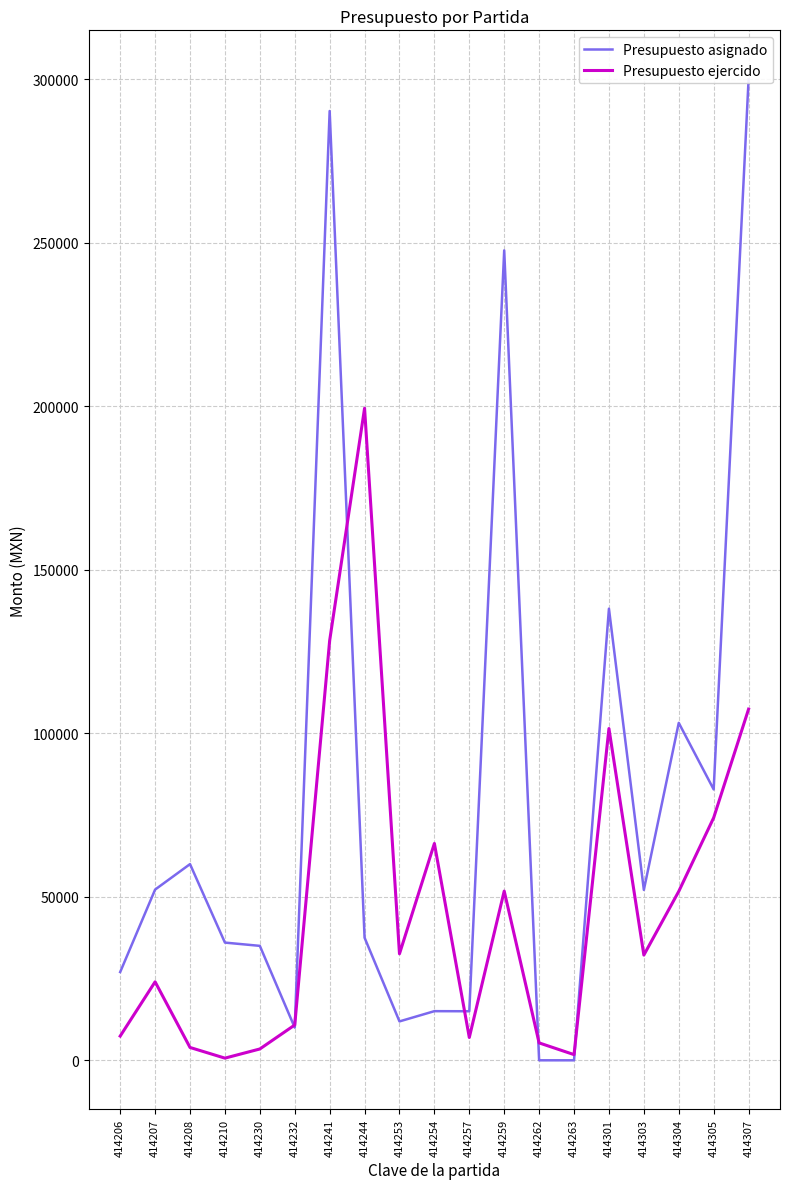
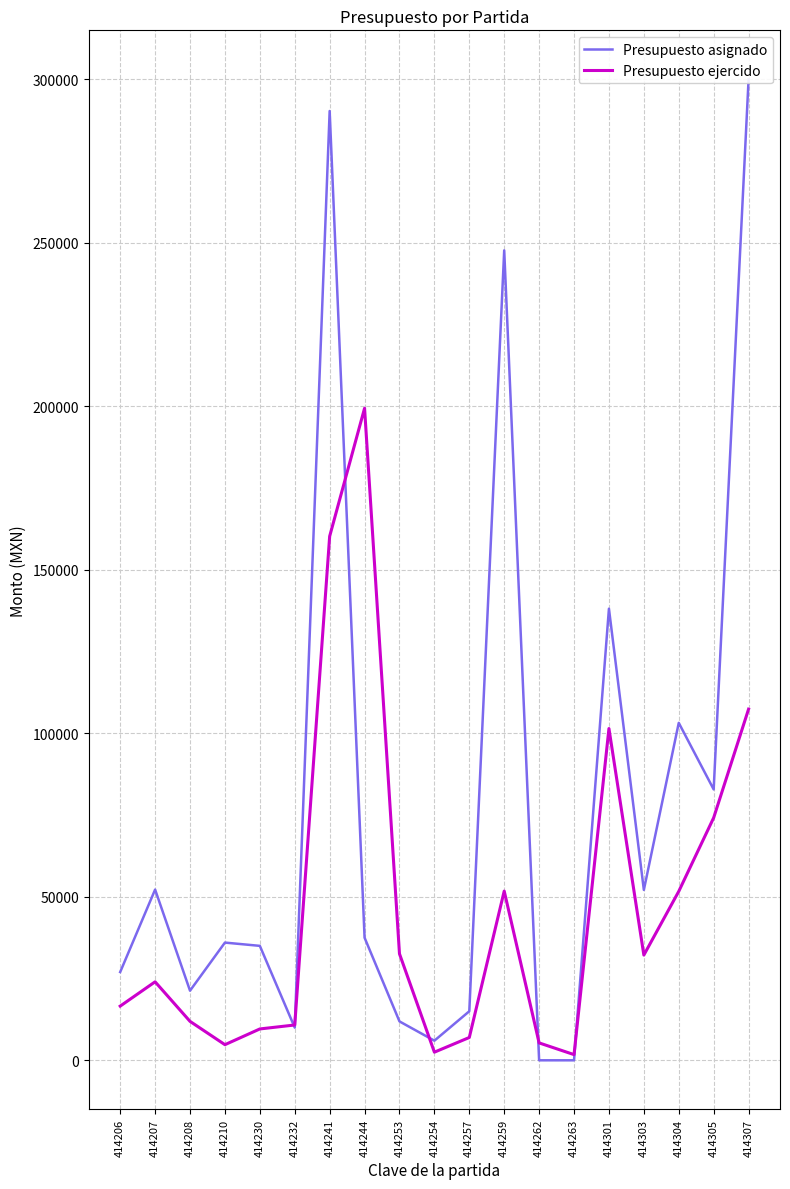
Presupuesto ejercido, 414206: 7000 -> 17000
Presupuesto asignado, 414208: 60000 -> 21000
Presupuesto ejercido, 414208: 4000 -> 12000
Presupuesto ejercido, 414210: 1000 -> 5000
Presupuesto ejercido, 414230: 3000 -> 10000
Presupuesto ejercido, 414241: 128000 -> 160000
Presupuesto asignado, 414254: 15000 -> 6000
Presupuesto ejercido, 414254: 66000 -> 2000
